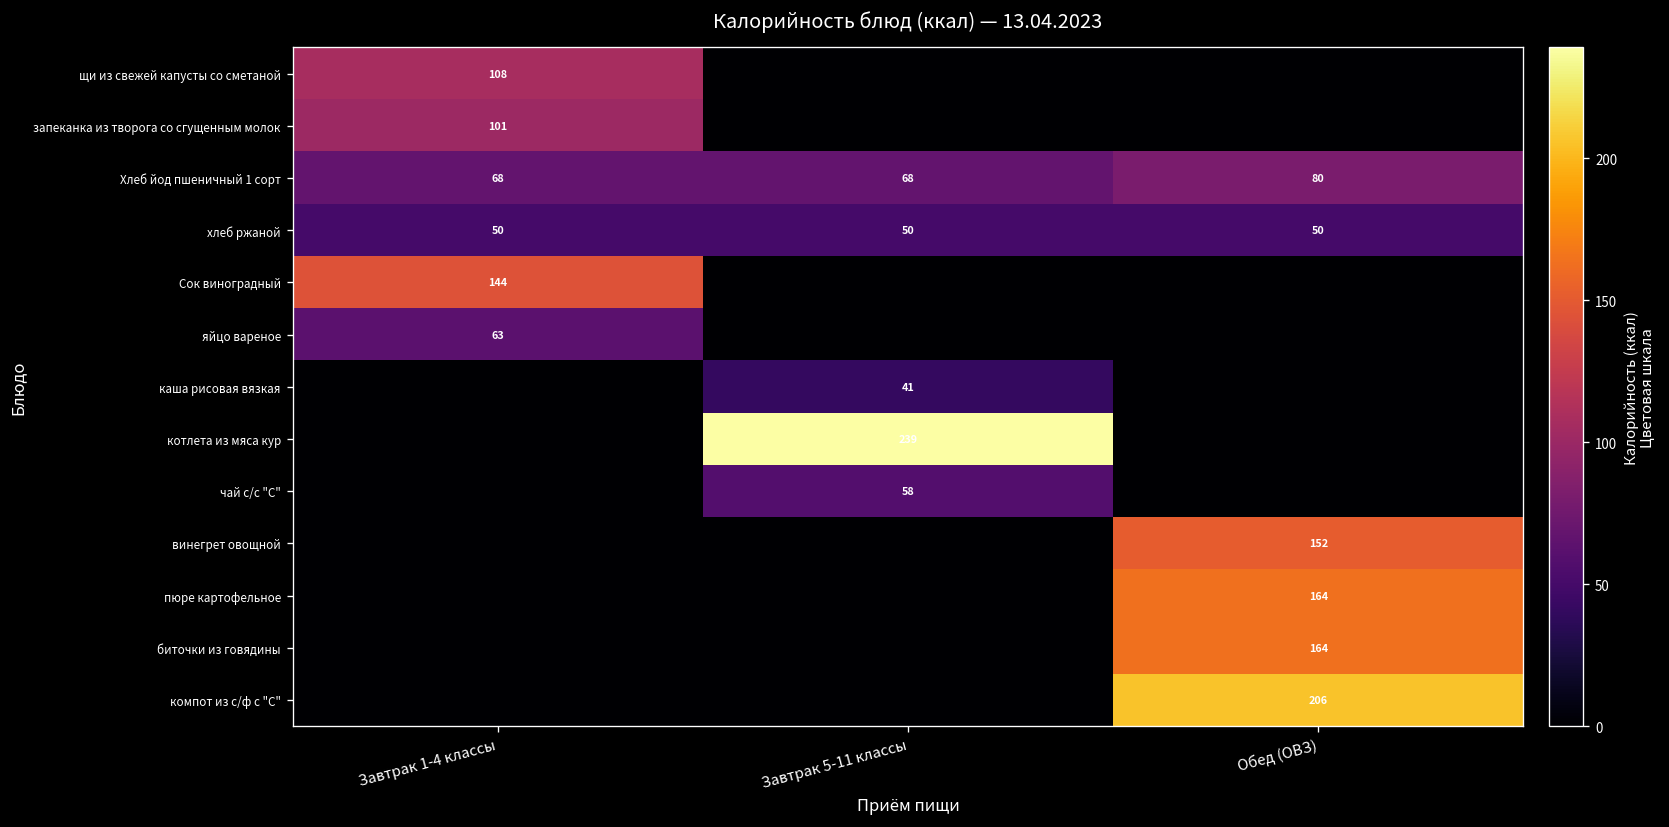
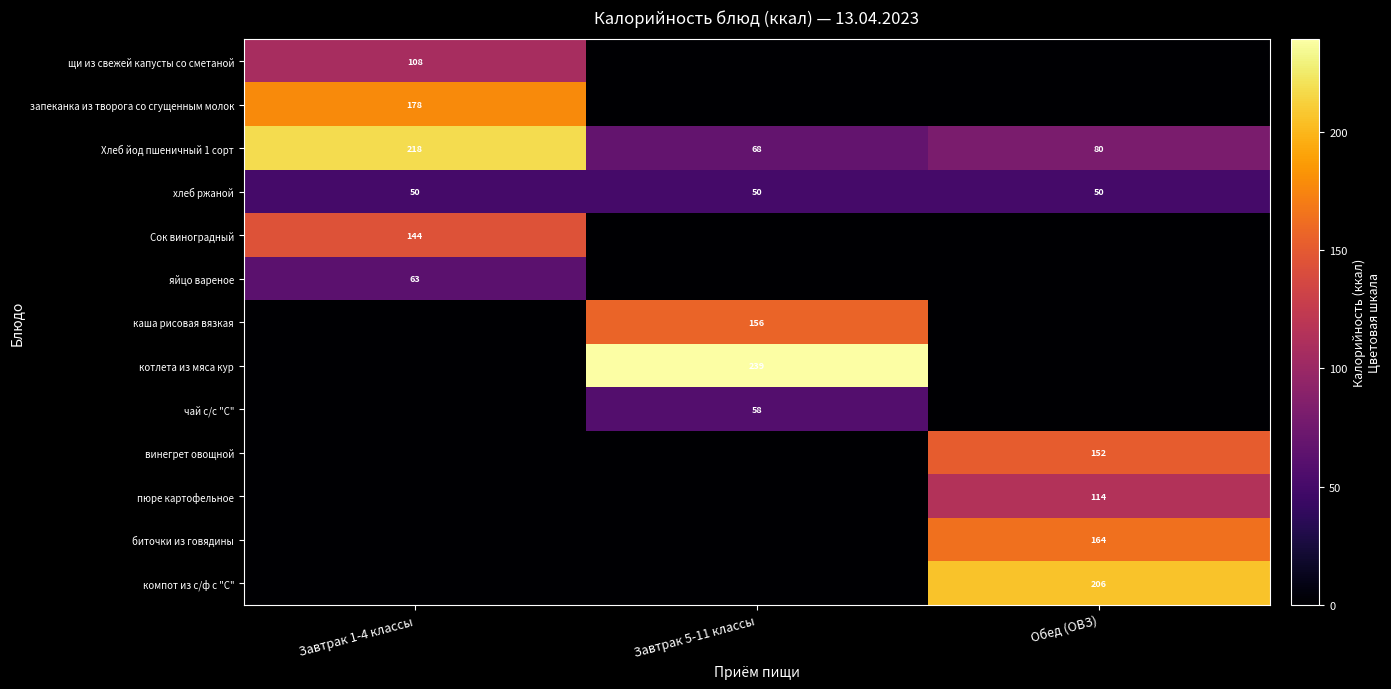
запеканка из творога со сгущенным молок, Завтрак 1-4 классы: 101 -> 178
Хлеб йод пшеничный 1 сорт, Завтрак 1-4 классы: 68 -> 218
каша рисовая вязкая, Завтрак 5-11 классы: 41 -> 156
пюре картофельное, Обед (ОВЗ): 164 -> 114
